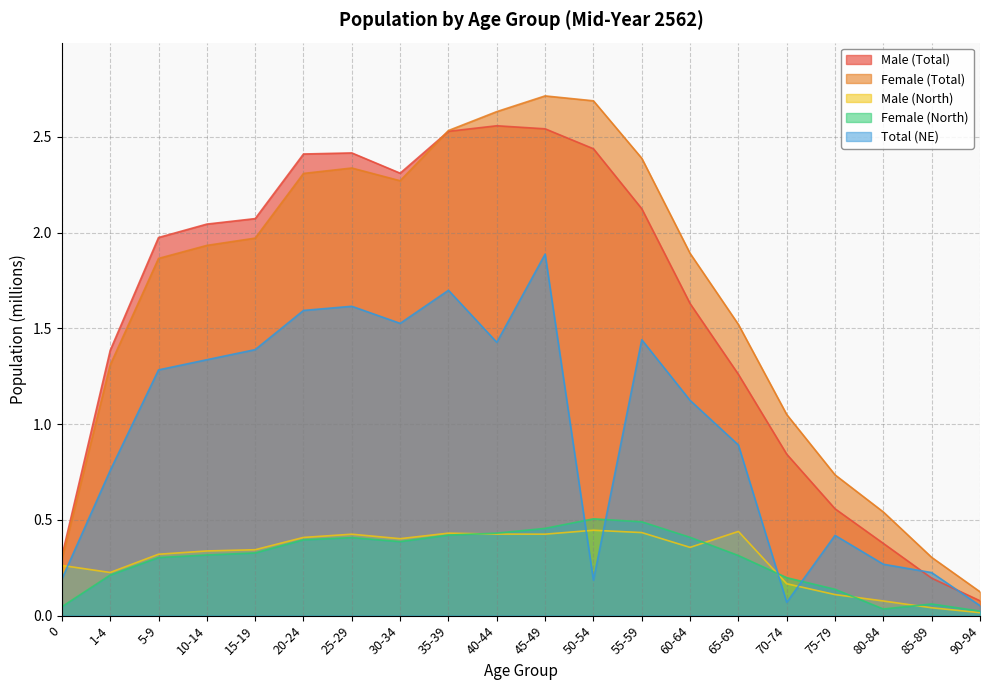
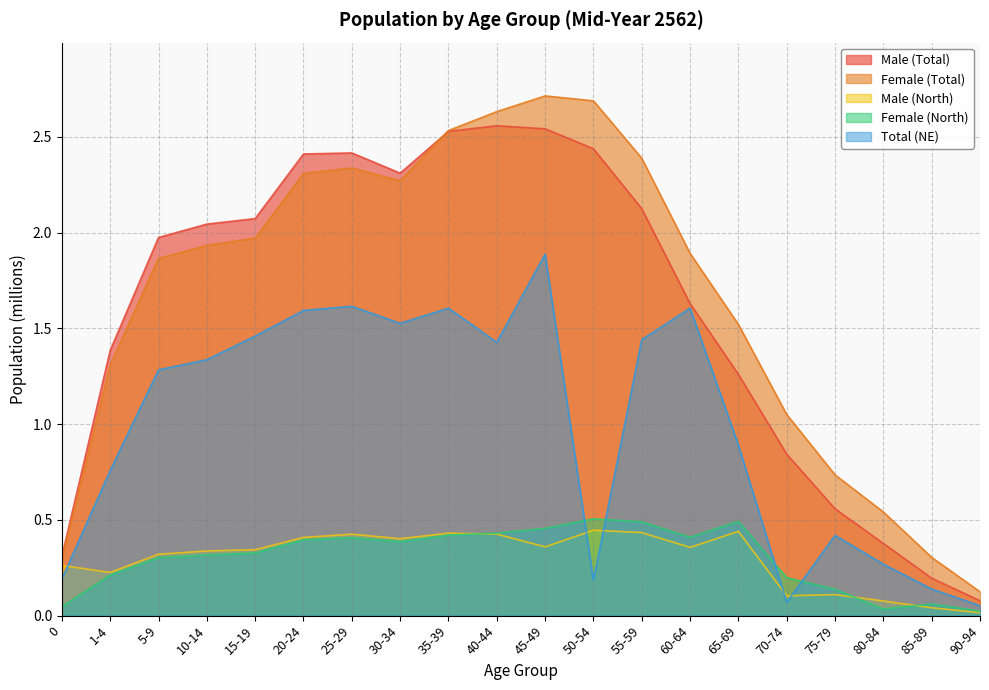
Total (NE), 15-19: 1.39 -> 1.46
Total (NE), 35-39: 1.70 -> 1.61
Male (North), 45-49: 0.43 -> 0.36
Total (NE), 60-64: 1.12 -> 1.61
Female (North), 65-69: 0.31 -> 0.49
Male (North), 70-74: 0.17 -> 0.10
Total (NE), 85-89: 0.22 -> 0.14
